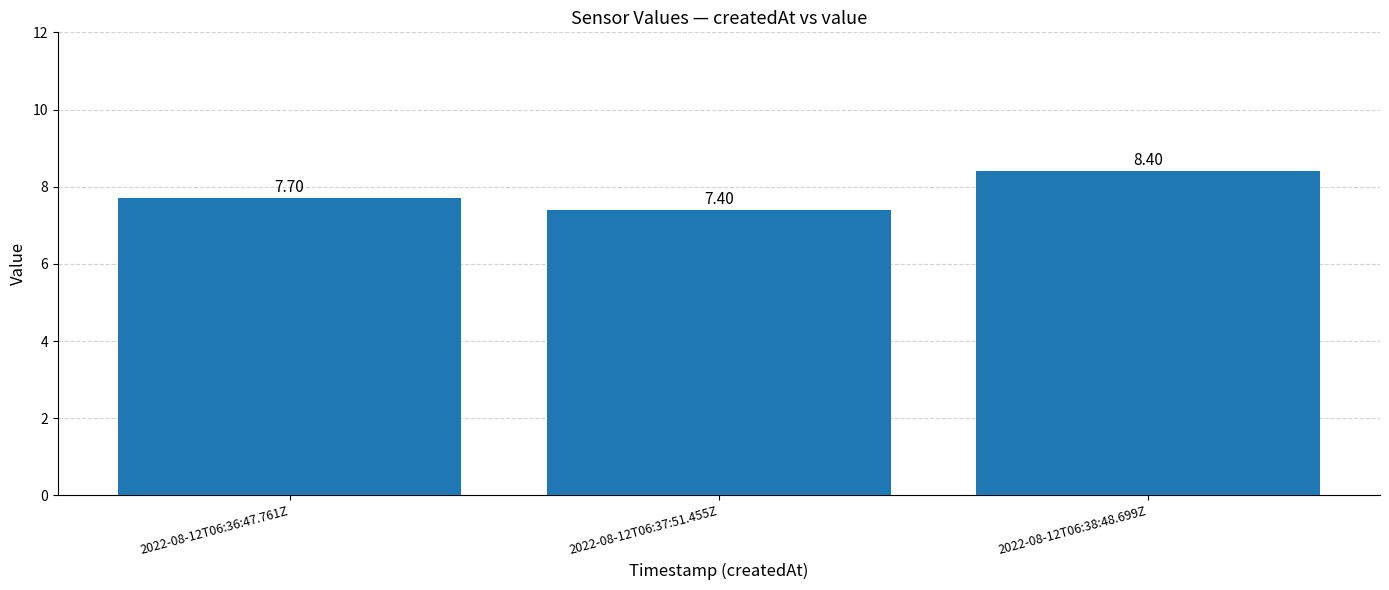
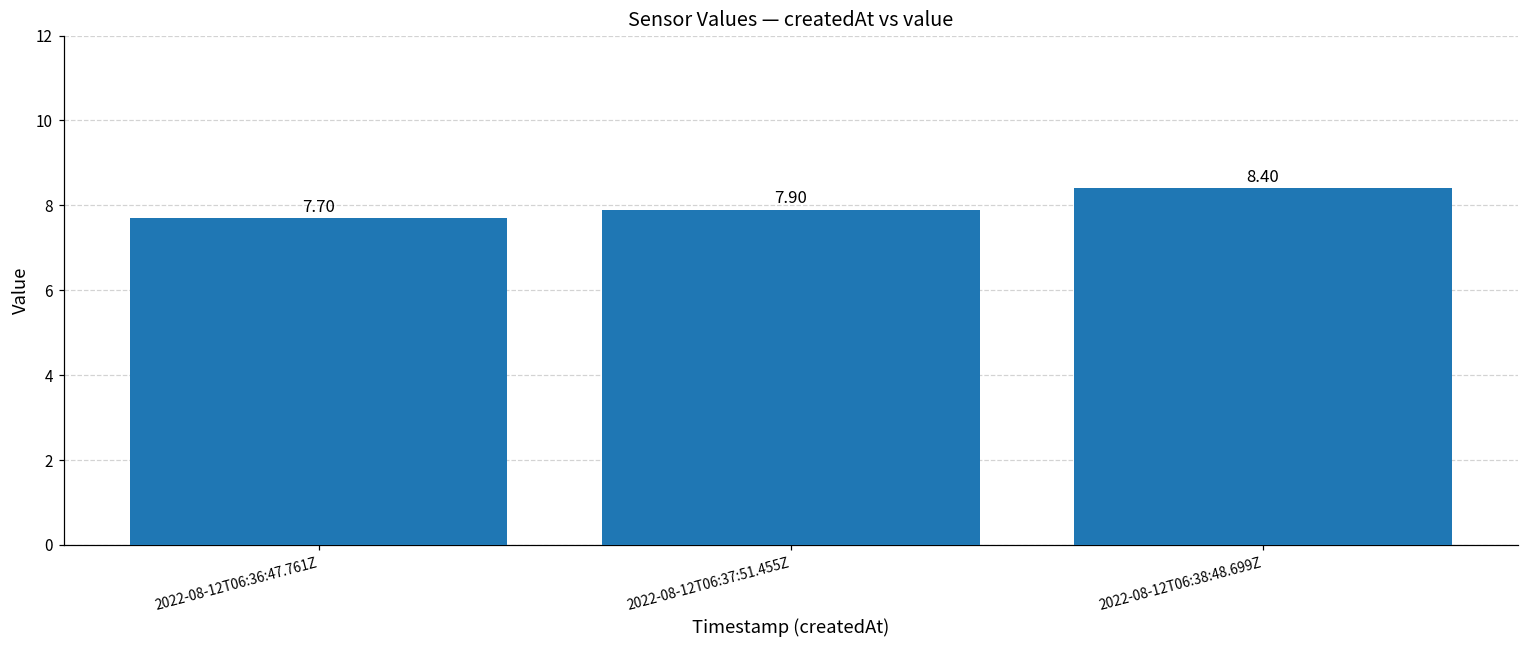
2022-08-12T06:37:51.455Z: 7.40 -> 7.90
